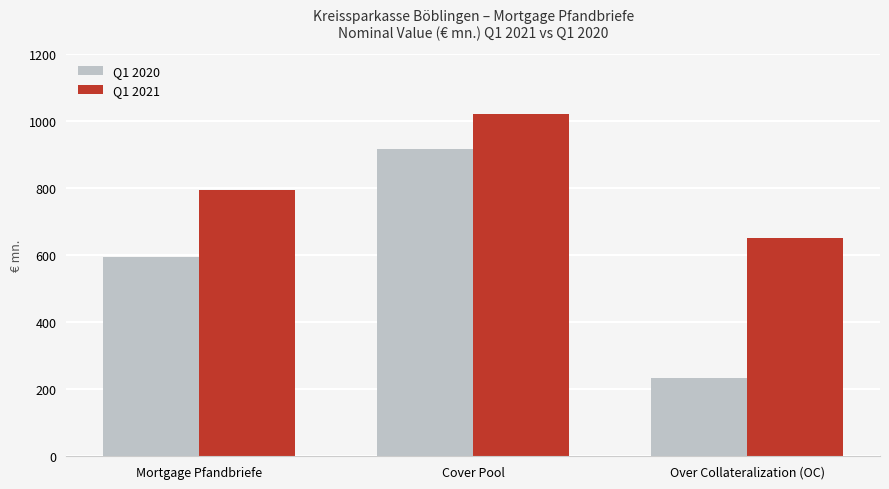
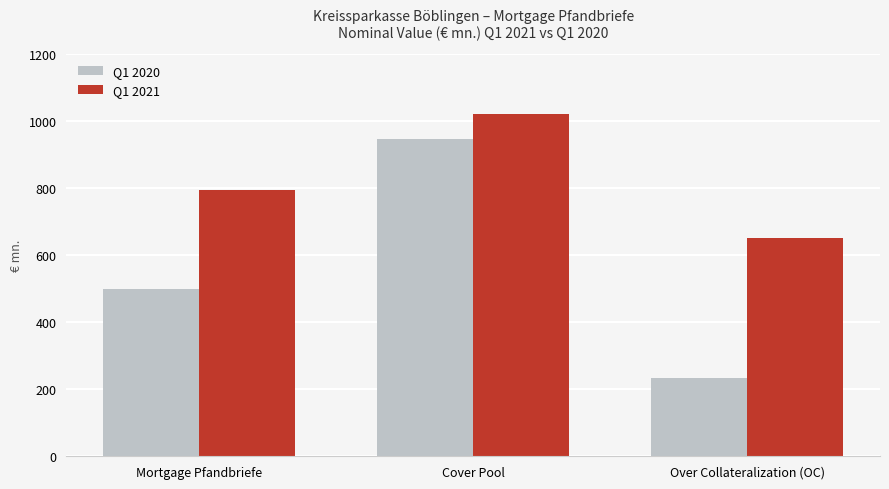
Q1 2020, Mortgage Pfandbriefe: 590 -> 500
Q1 2020, Cover Pool: 920 -> 950
